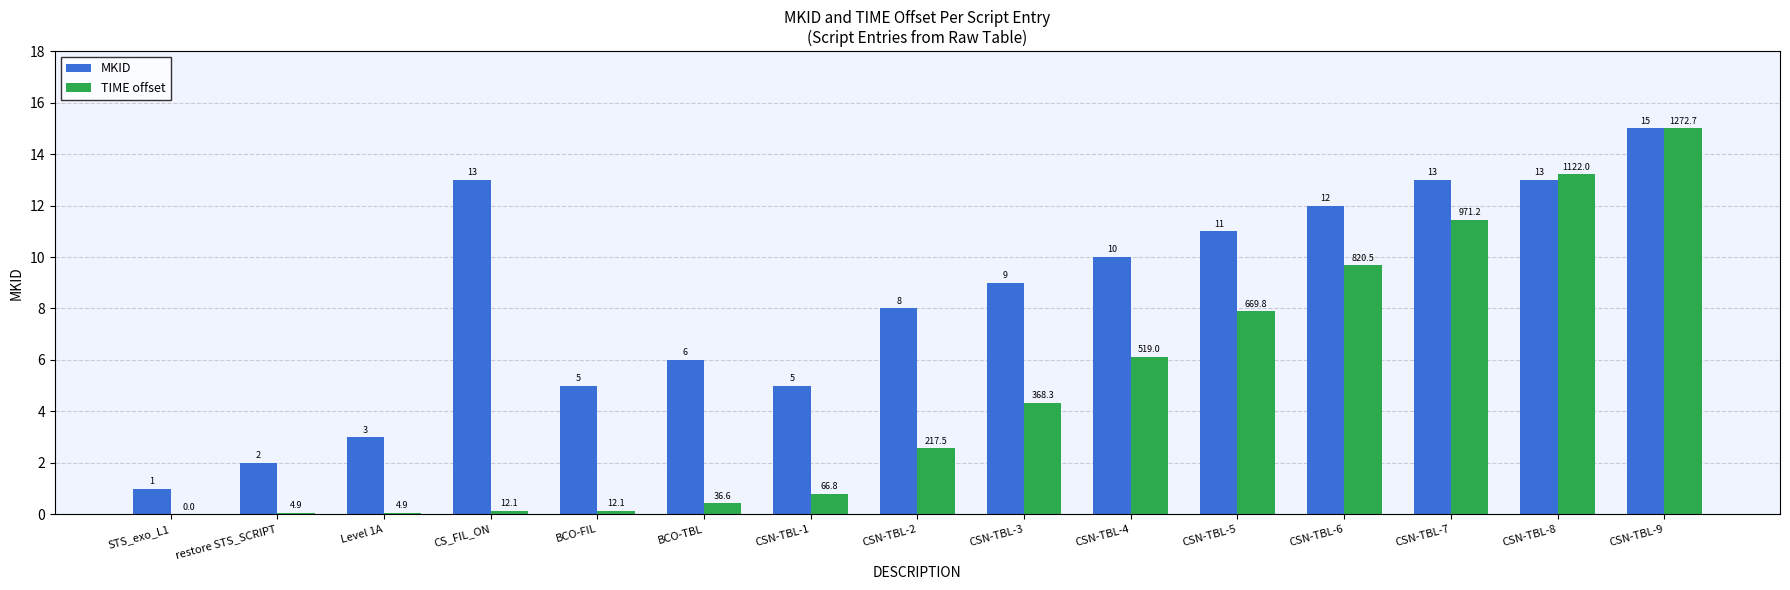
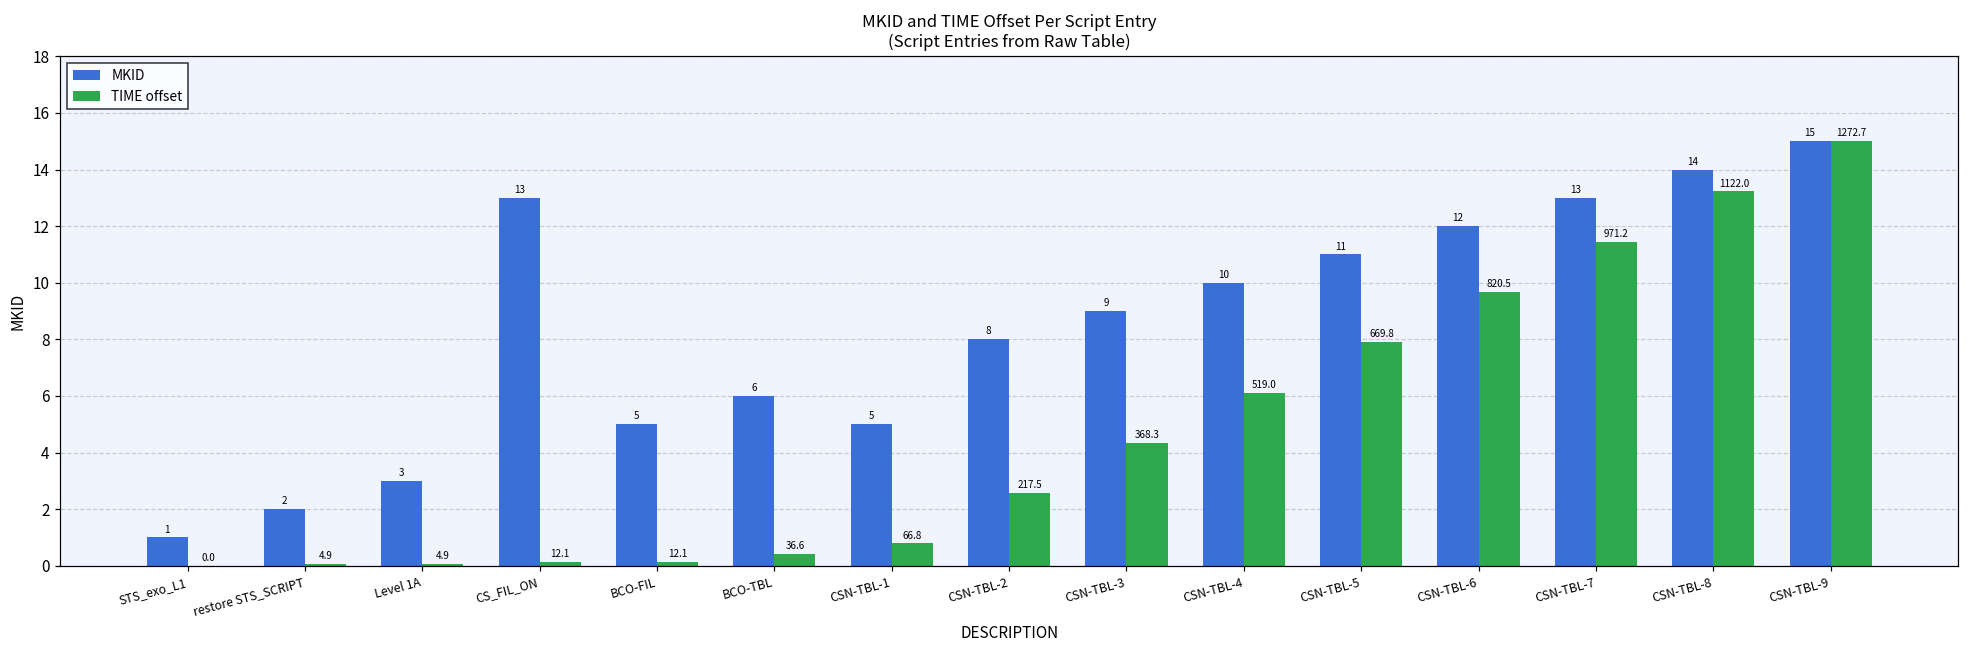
MKID, CSN-TBL-8: 13 -> 14
